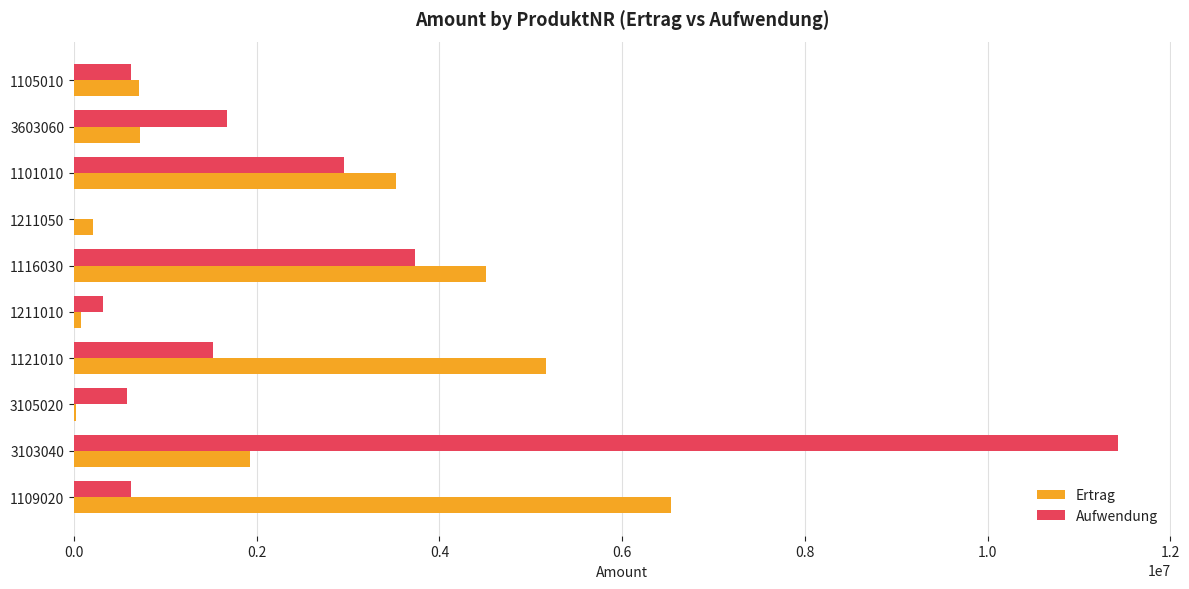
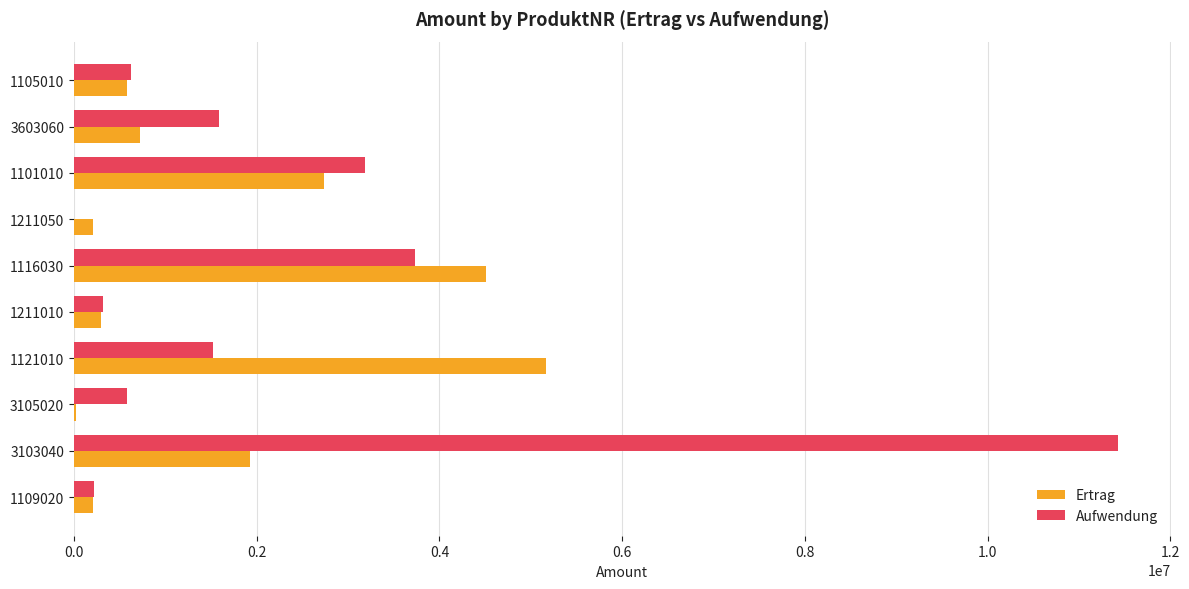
Ertrag, 1105010: 700000 -> 600000
Aufwendung, 3603060: 1700000 -> 1600000
Aufwendung, 1101010: 3000000 -> 3200000
Ertrag, 1101010: 3500000 -> 2700000
Ertrag, 1211010: 100000 -> 300000
Aufwendung, 1109020: 600000 -> 200000
Ertrag, 1109020: 6500000 -> 200000
